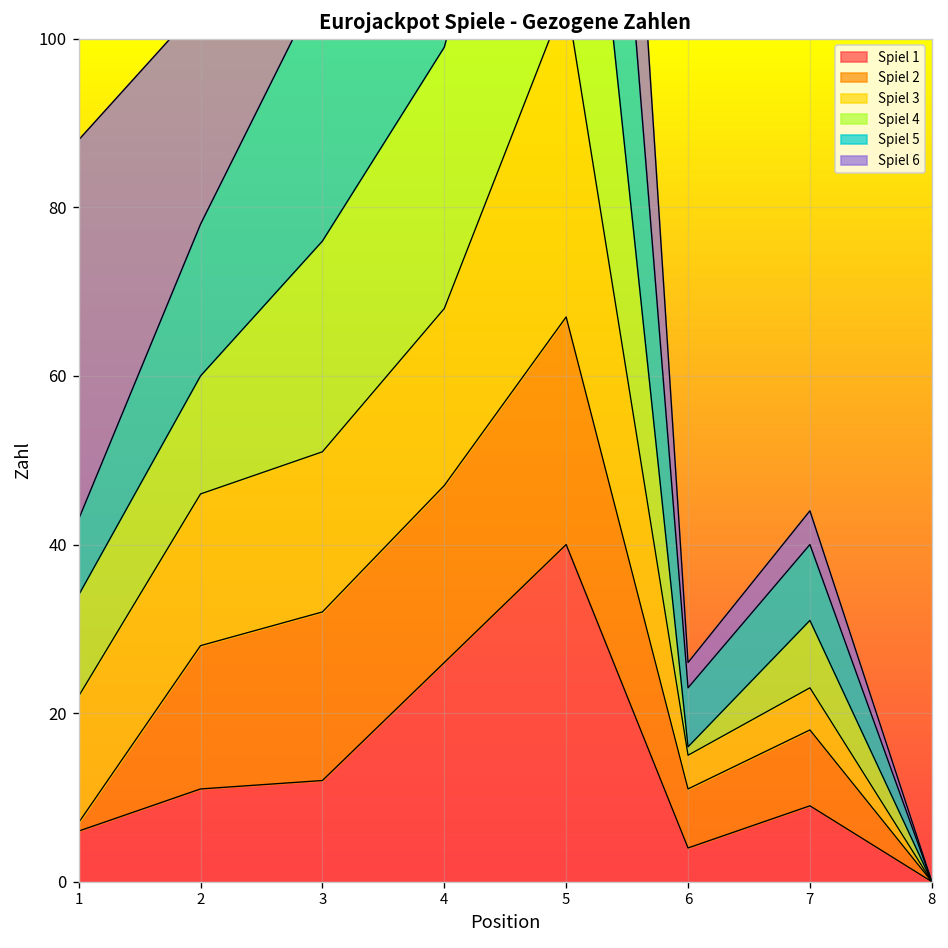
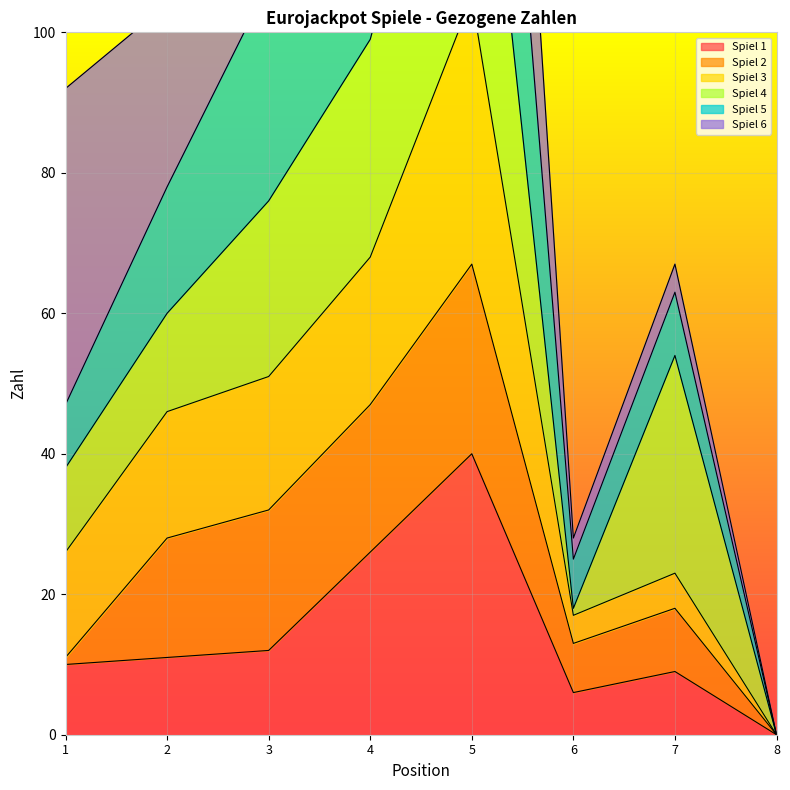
Spiel 1, 1: 6 -> 10
Spiel 1, 6: 4 -> 6
Spiel 4, 7: 8 -> 31
